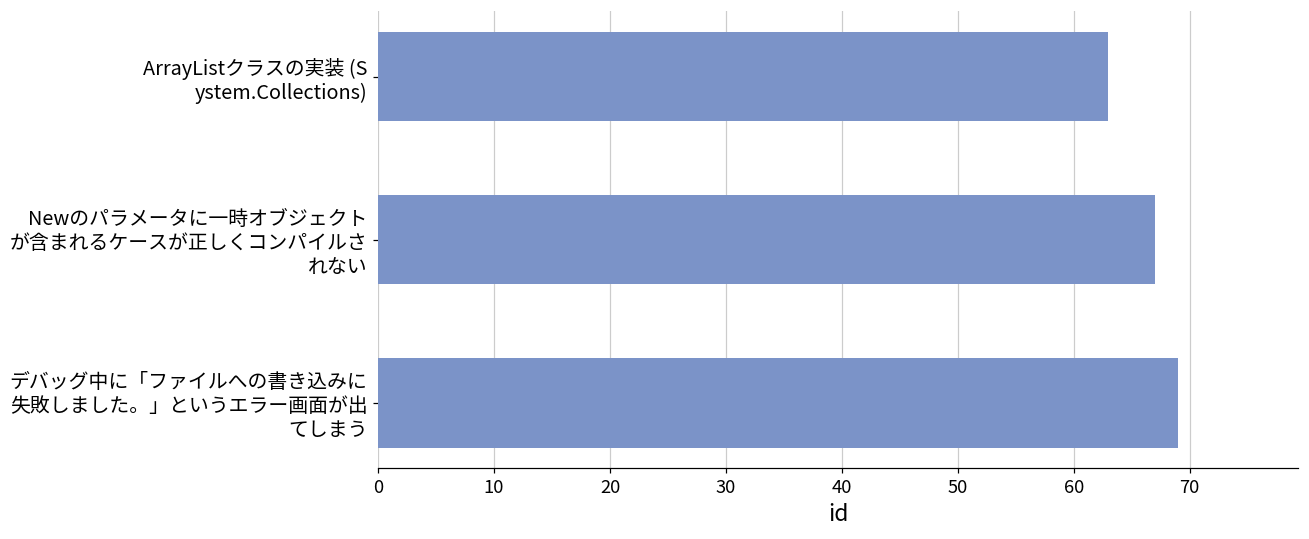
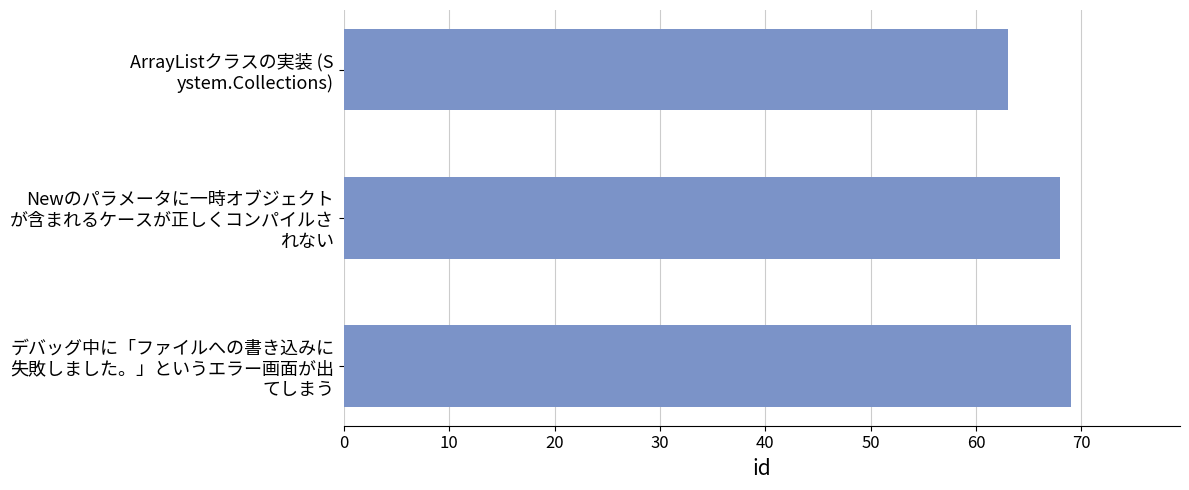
Newのパラメータに一時オブジェクト が含まれるケースが正しくコンパイルさ れない: 67 -> 68
